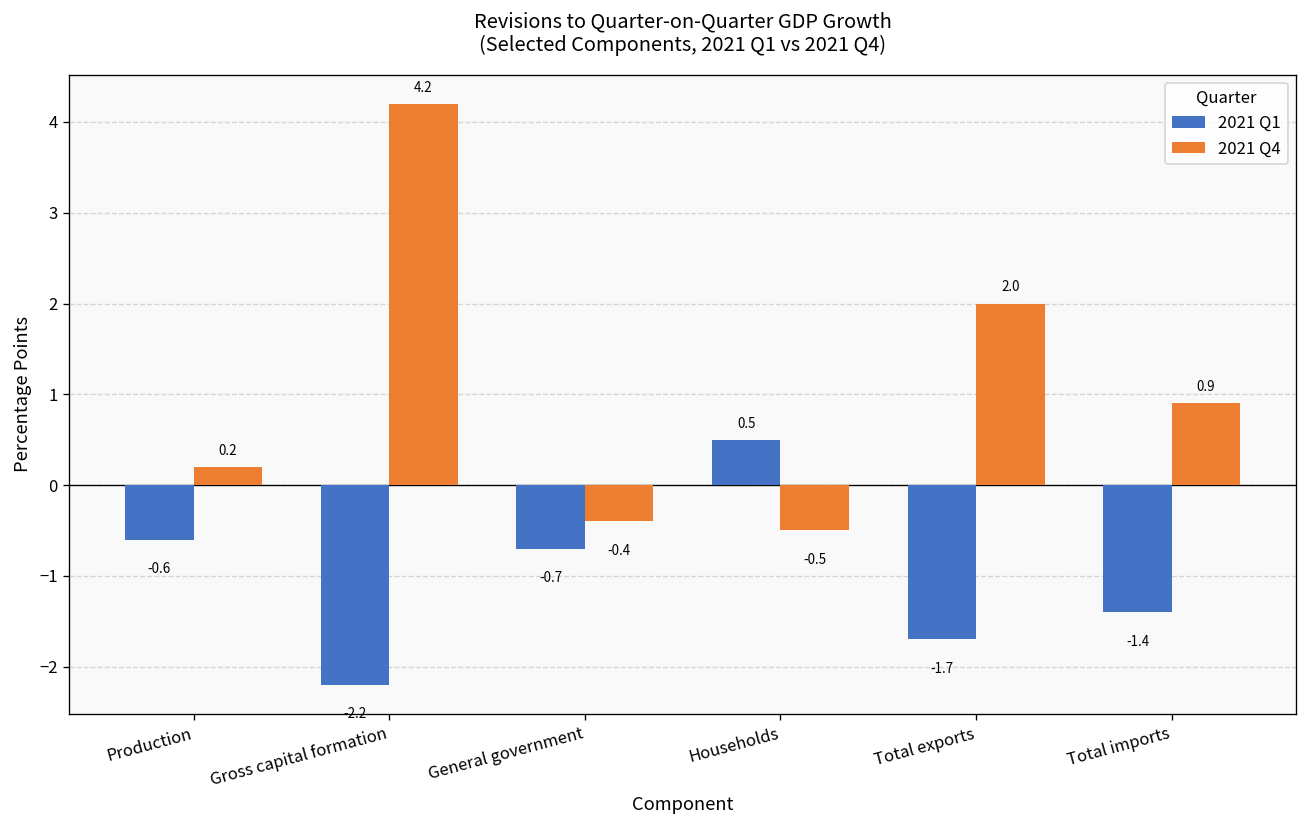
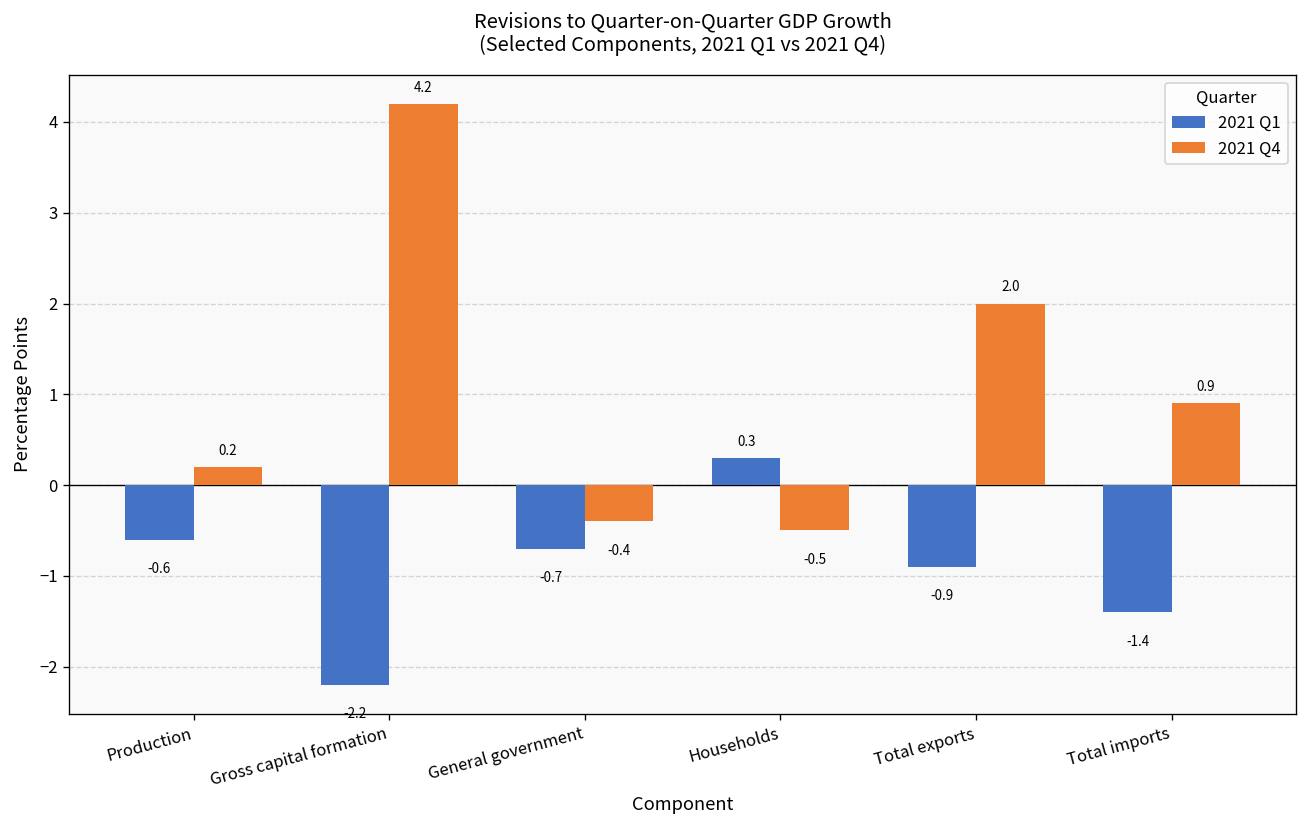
2021 Q1, Households: 0.5 -> 0.3
2021 Q1, Total exports: -1.7 -> -0.9
